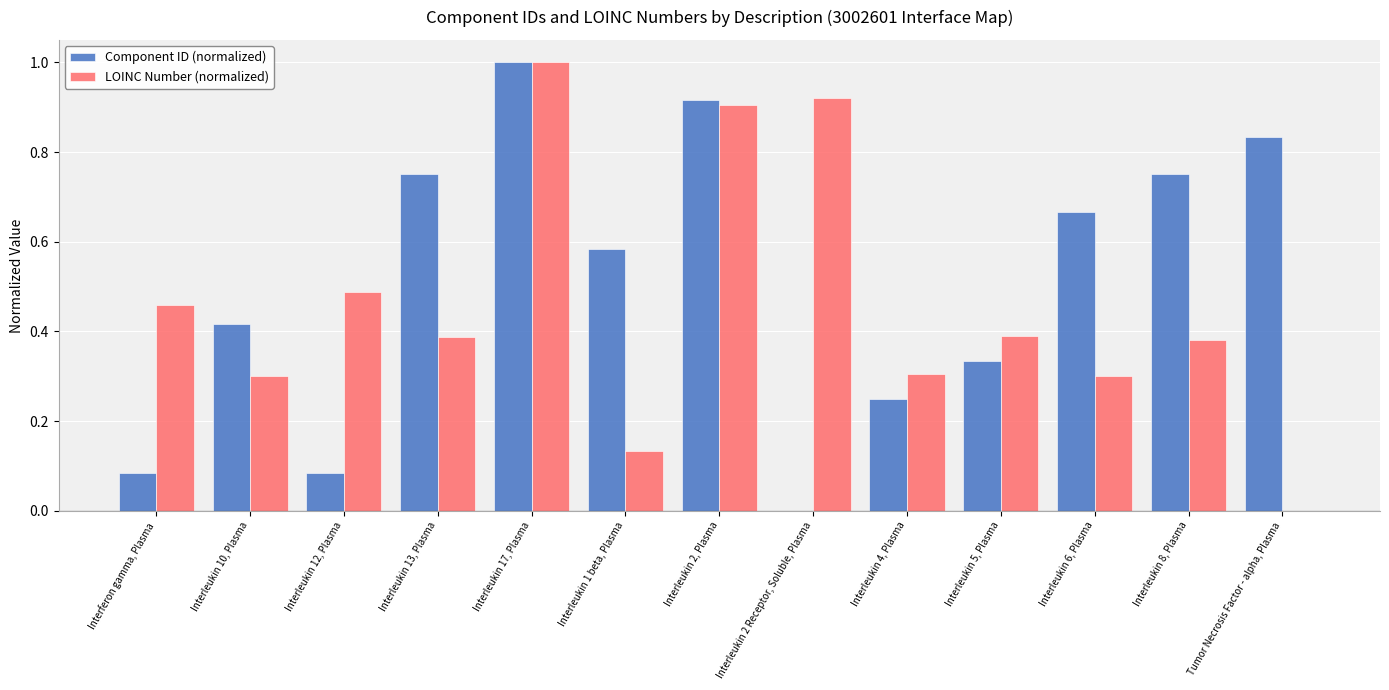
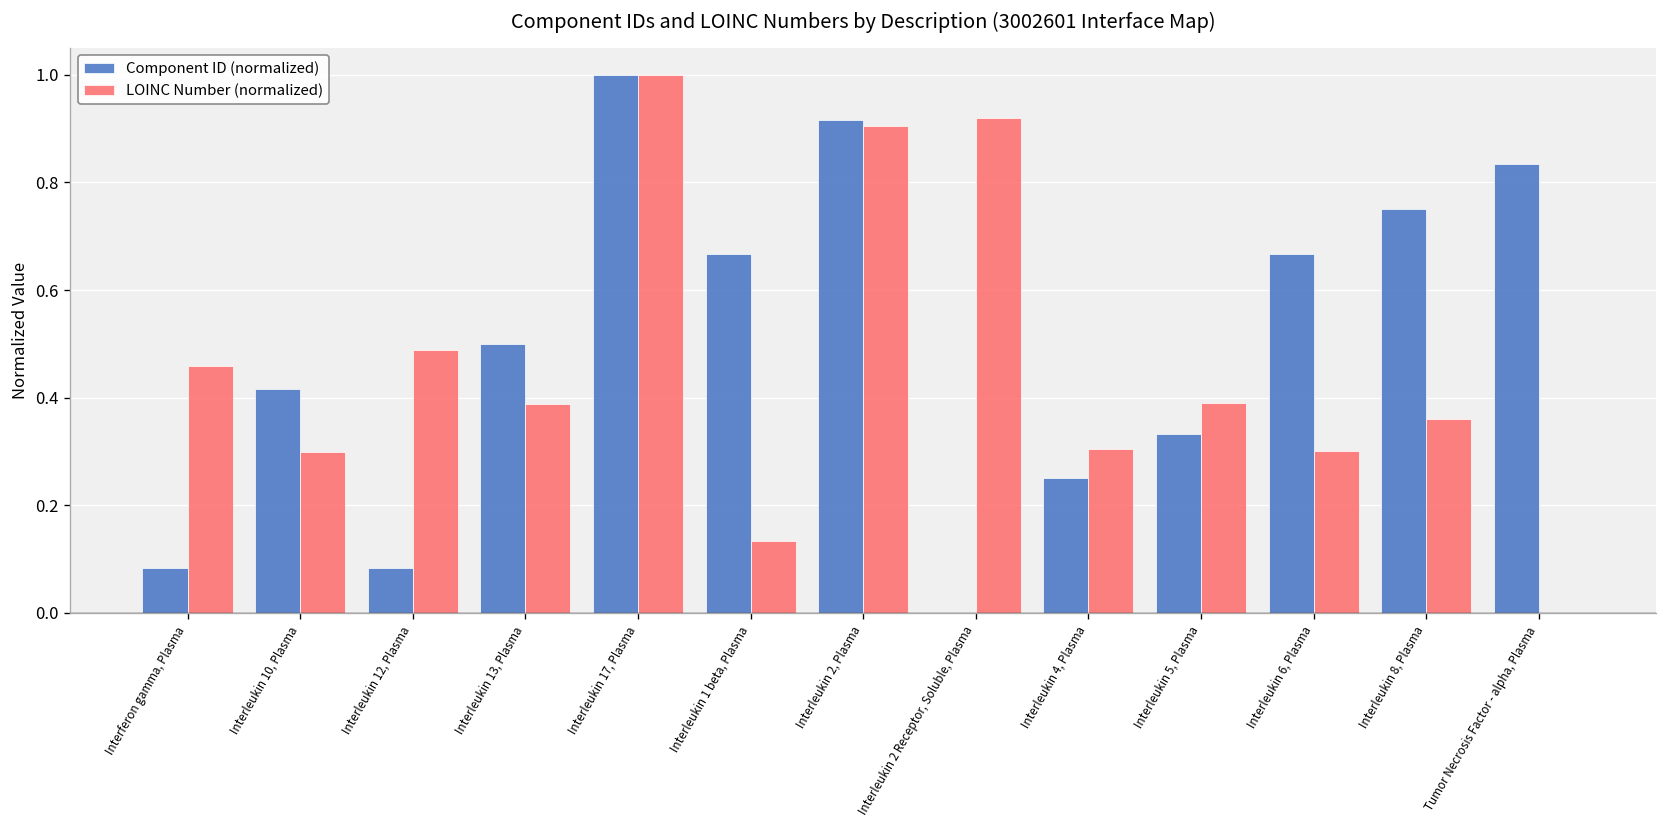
Component ID (normalized), Interleukin 13, Plasma: 0.75 -> 0.50
Component ID (normalized), Interleukin 1 beta, Plasma: 0.58 -> 0.67
LOINC Number (normalized), Interleukin 8, Plasma: 0.38 -> 0.36
